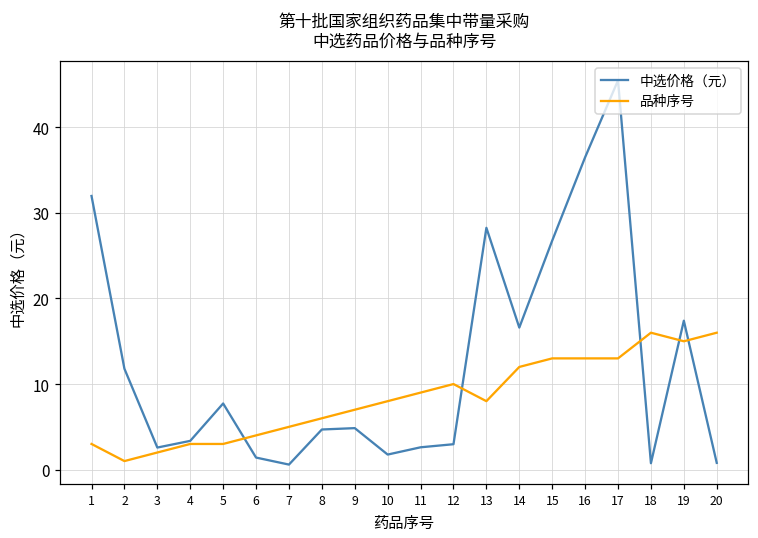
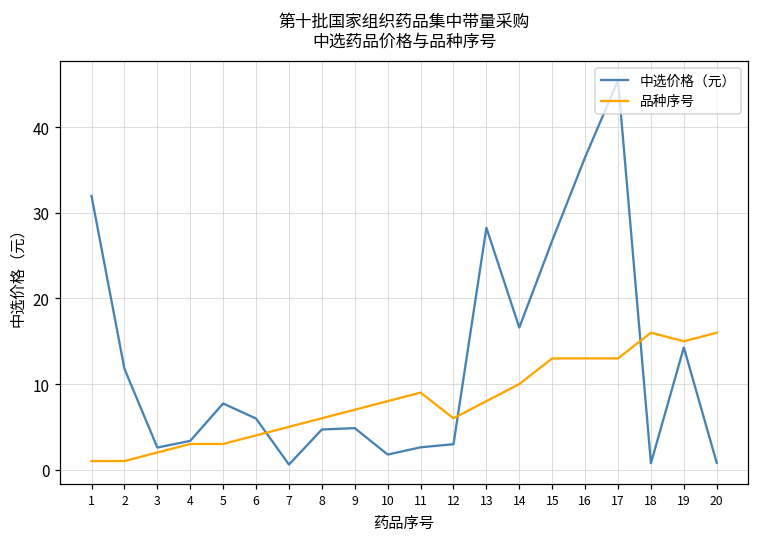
品种序号, 1: 3 -> 1
中选价格（元）, 6: 1 -> 6
品种序号, 12: 10 -> 6
品种序号, 14: 12 -> 10
中选价格（元）, 19: 17 -> 14
